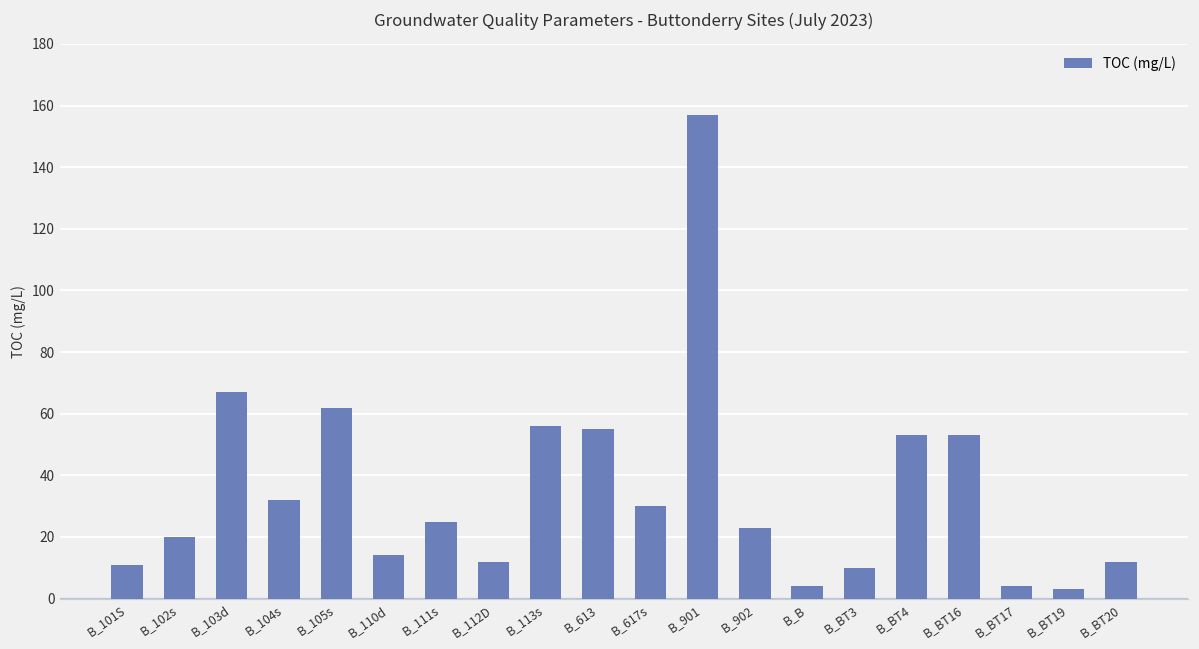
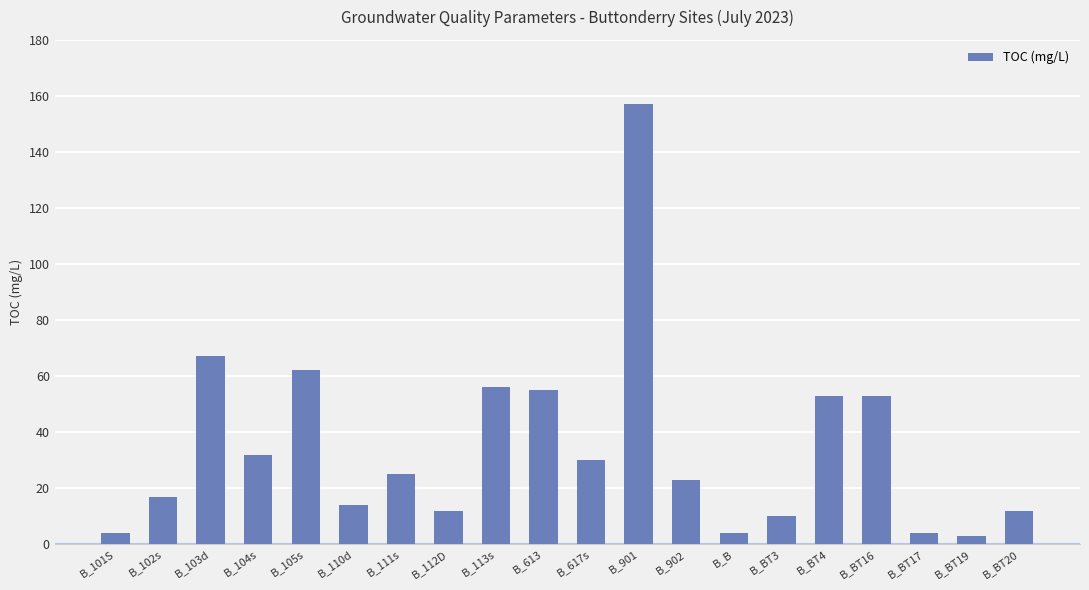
B_101S: 11 -> 4
B_102s: 20 -> 17
